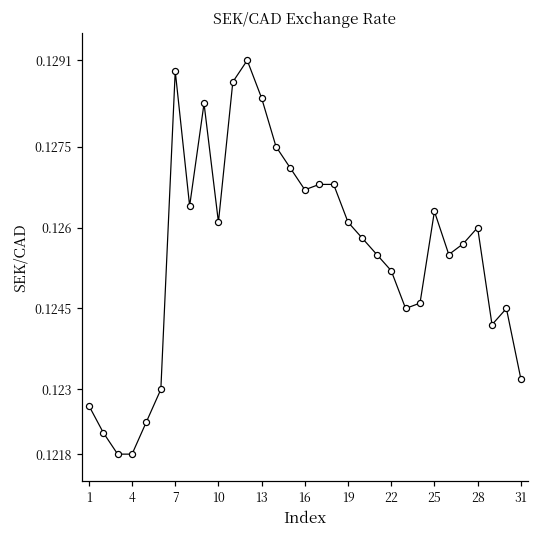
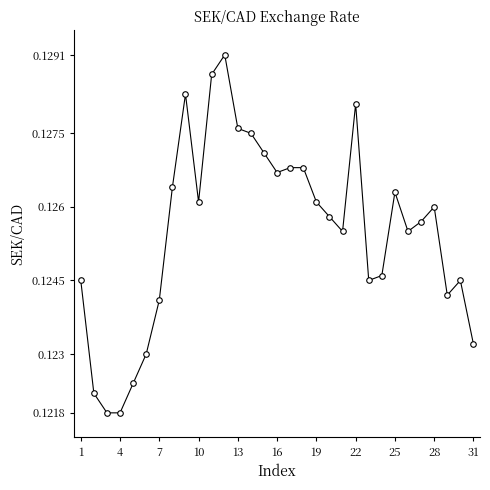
1: 0.1227 -> 0.1245
7: 0.1289 -> 0.1241
13: 0.1284 -> 0.1276
22: 0.1252 -> 0.1281
